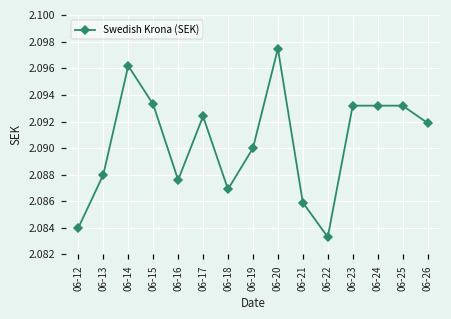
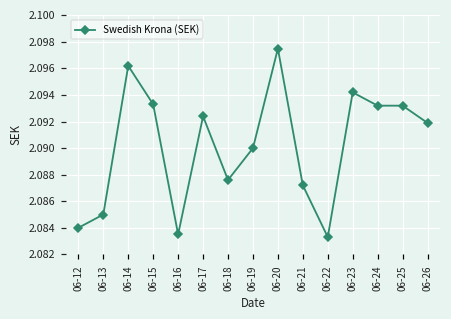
06-13: 2.088 -> 2.085
06-16: 2.0876 -> 2.0835
06-18: 2.0869 -> 2.0876
06-21: 2.0859 -> 2.0872
06-23: 2.0932 -> 2.0942
